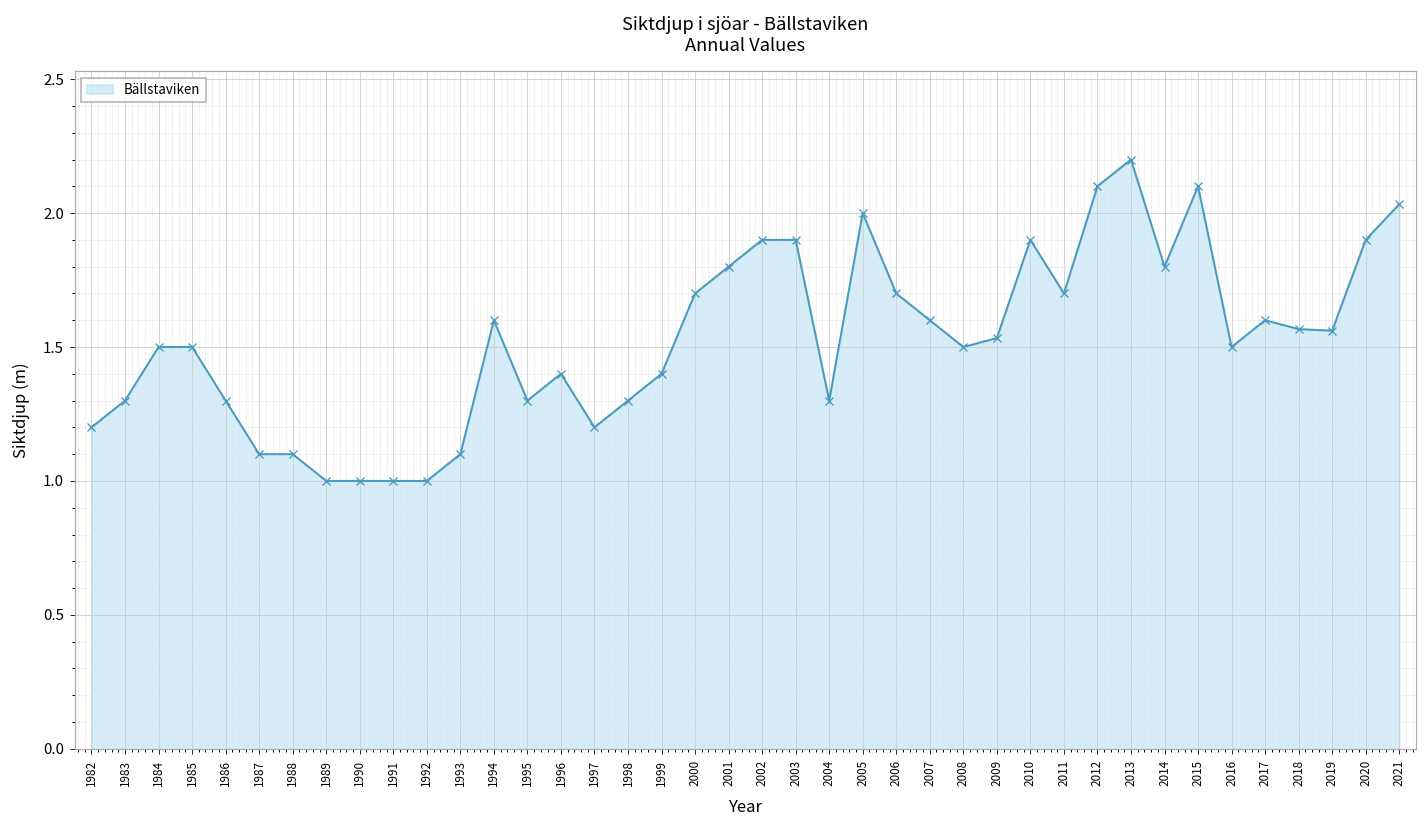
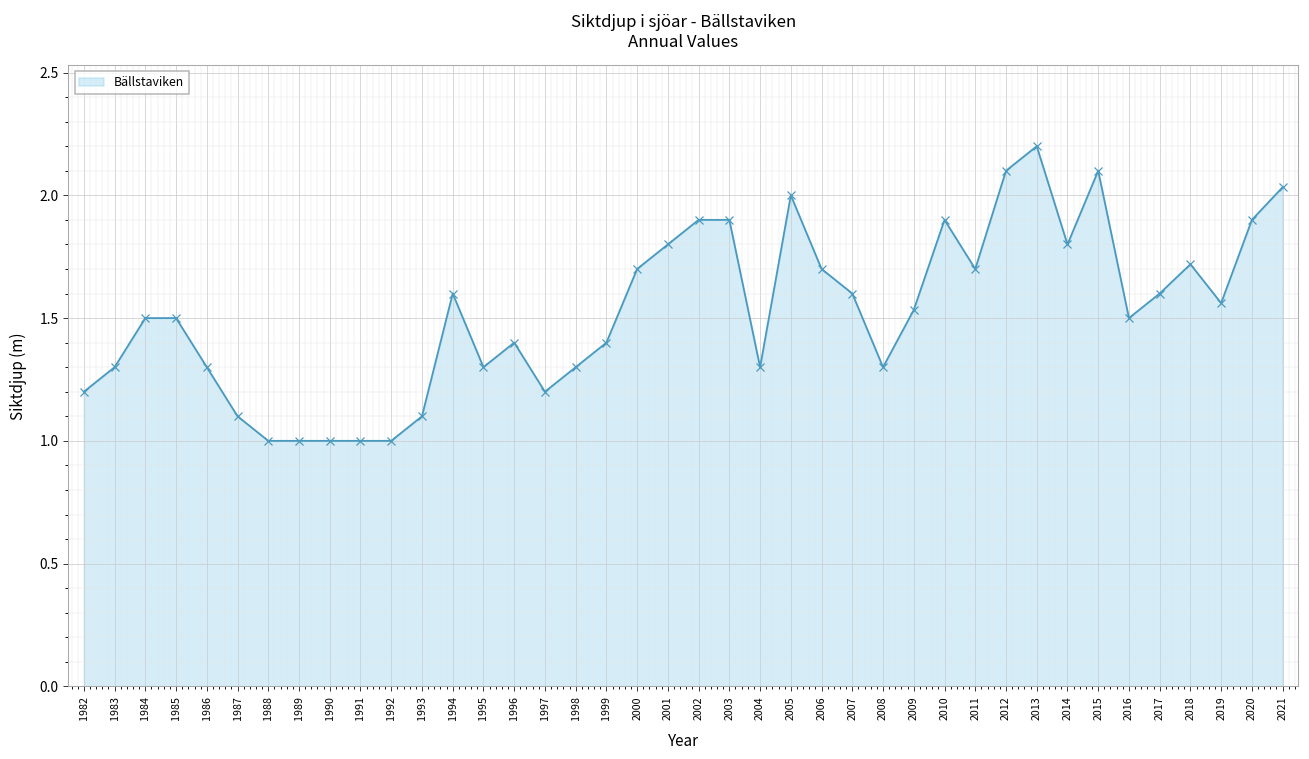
1988: 1.1 -> 1.0
2008: 1.5 -> 1.3
2018: 1.57 -> 1.72
